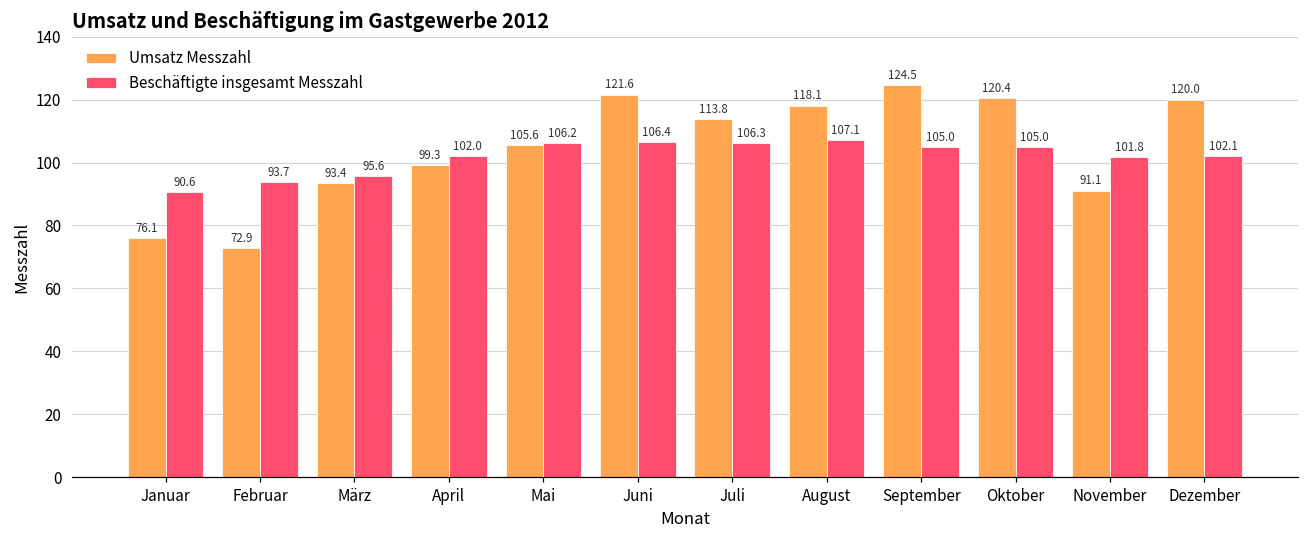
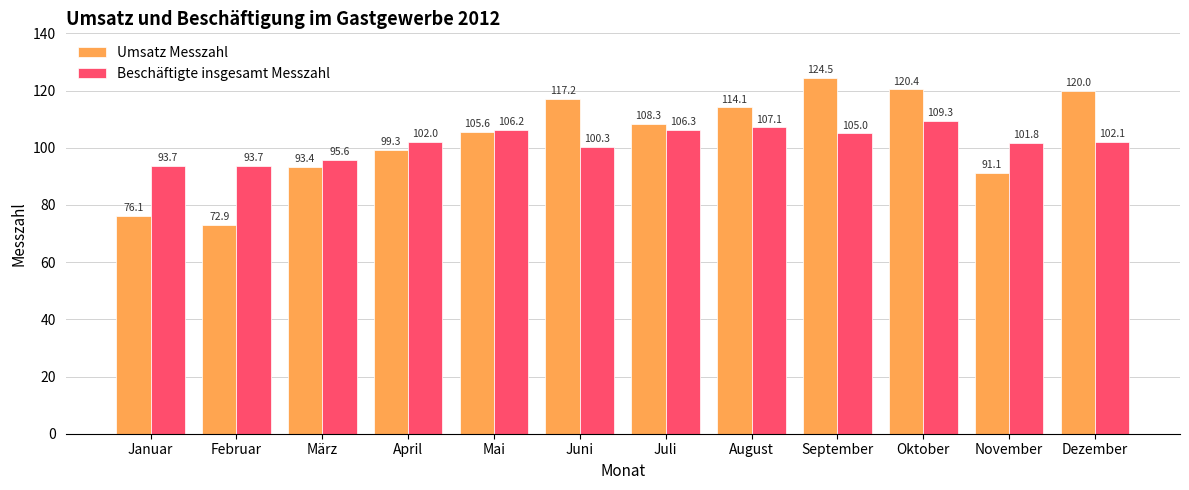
Beschäftigte insgesamt Messzahl, Januar: 90.6 -> 93.7
Umsatz Messzahl, Juni: 121.6 -> 117.2
Beschäftigte insgesamt Messzahl, Juni: 106.4 -> 100.3
Umsatz Messzahl, Juli: 113.8 -> 108.3
Umsatz Messzahl, August: 118.1 -> 114.1
Beschäftigte insgesamt Messzahl, Oktober: 105.0 -> 109.3
